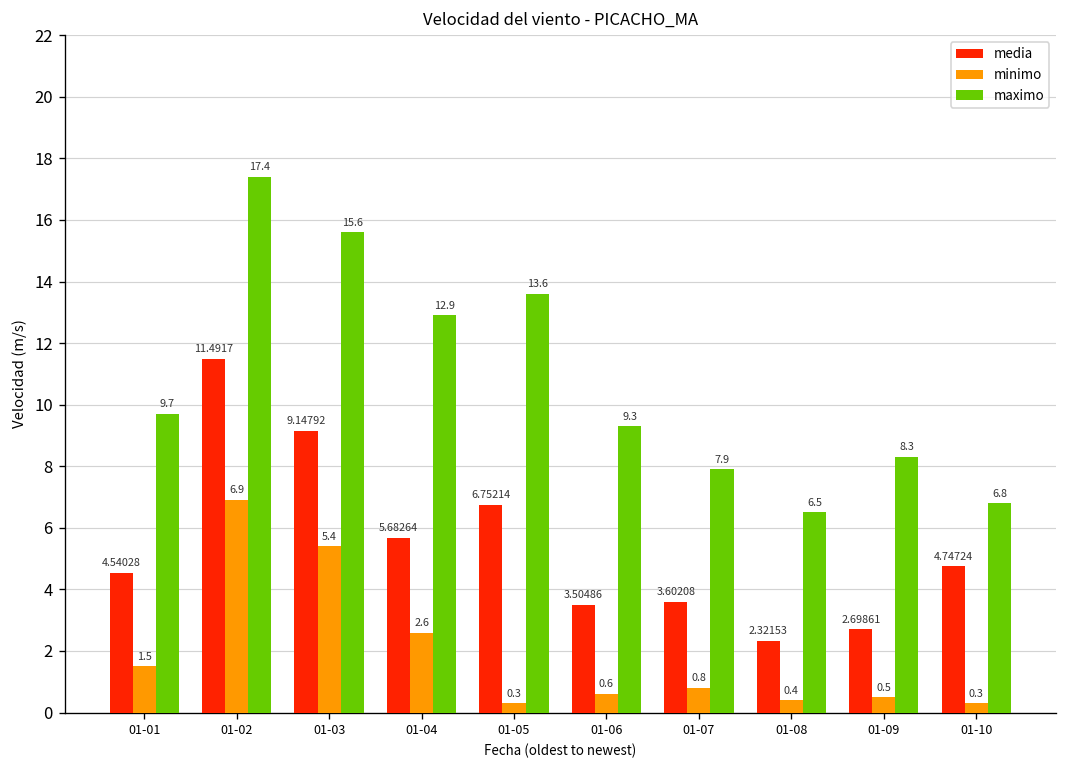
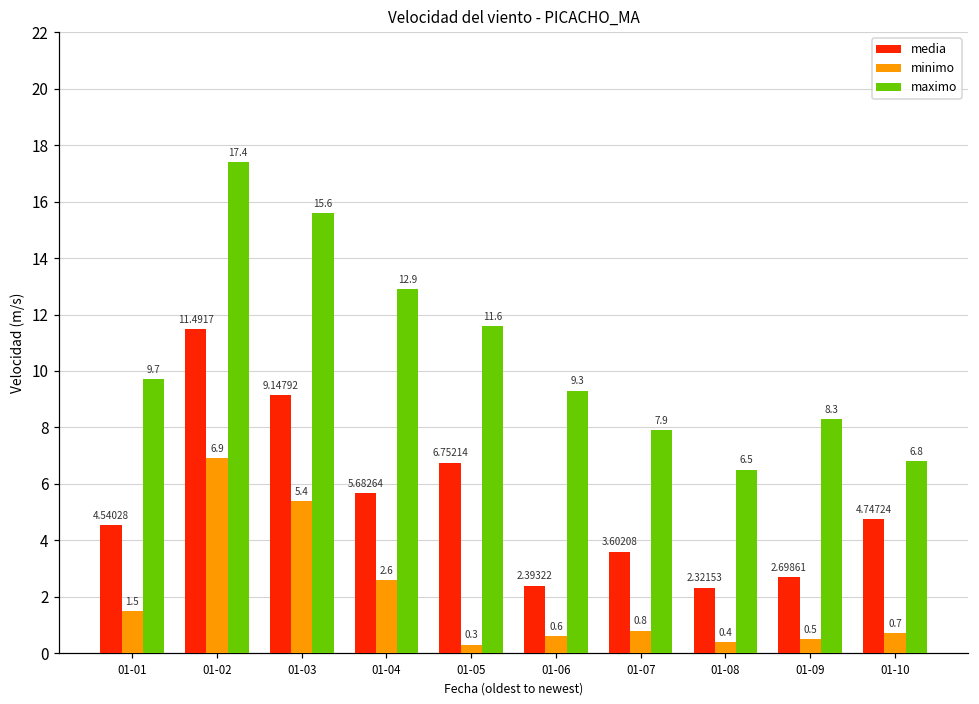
maximo, 01-05: 13.6 -> 11.6
media, 01-06: 3.50486 -> 2.39322
minimo, 01-10: 0.3 -> 0.7
